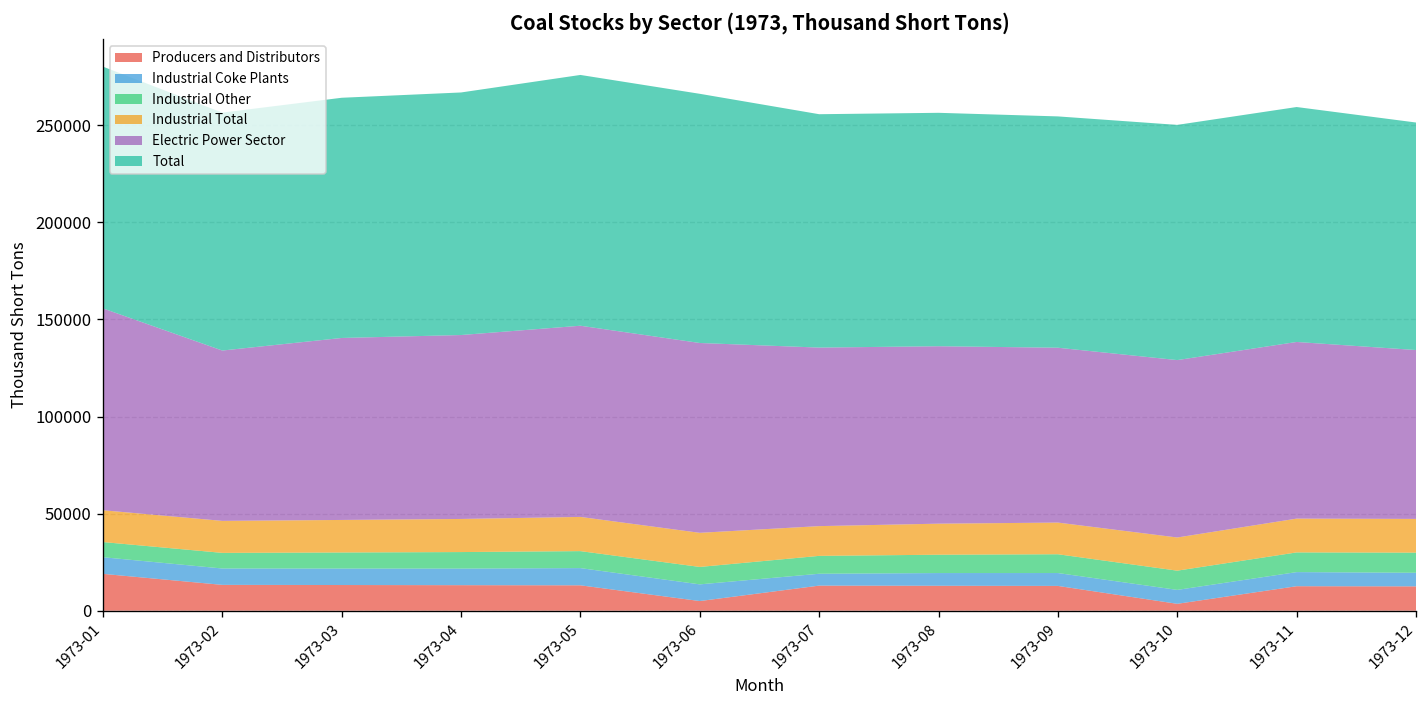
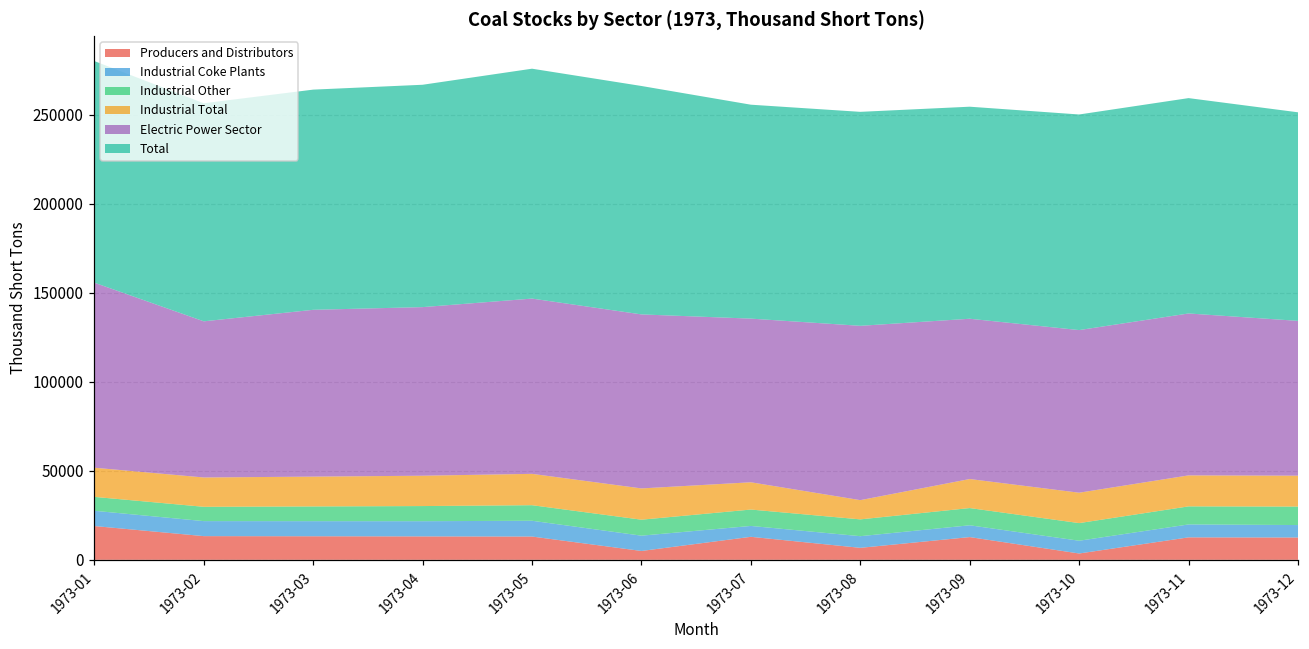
Producers and Distributors, 1973-08: 13000 -> 7000
Industrial Total, 1973-08: 16000 -> 11000
Electric Power Sector, 1973-08: 91000 -> 98000
